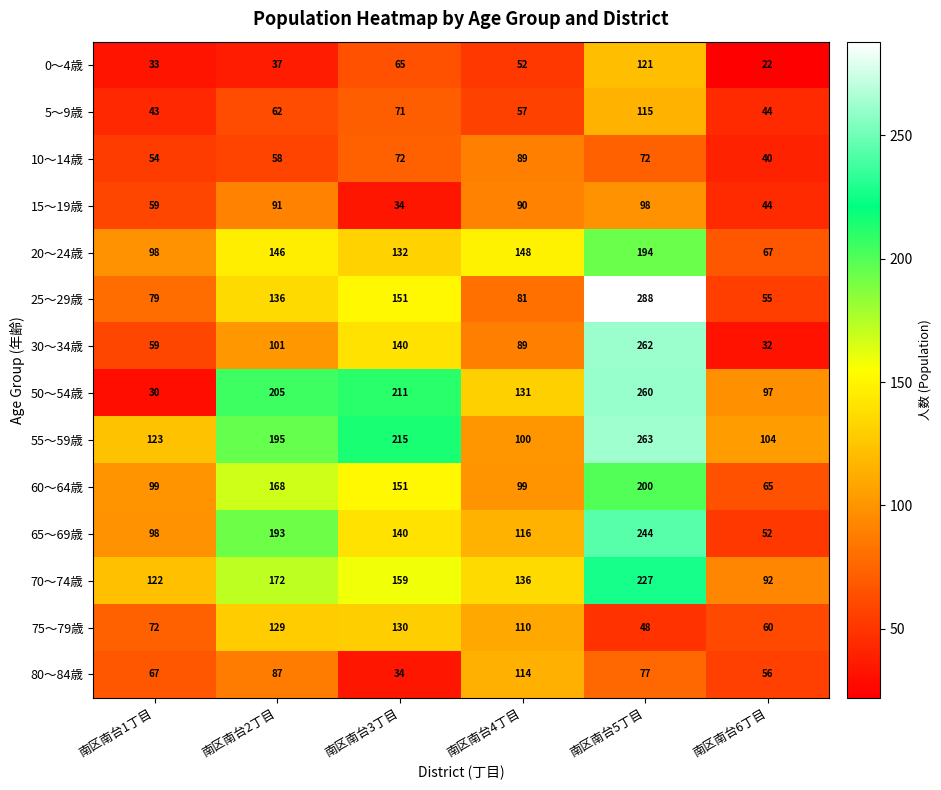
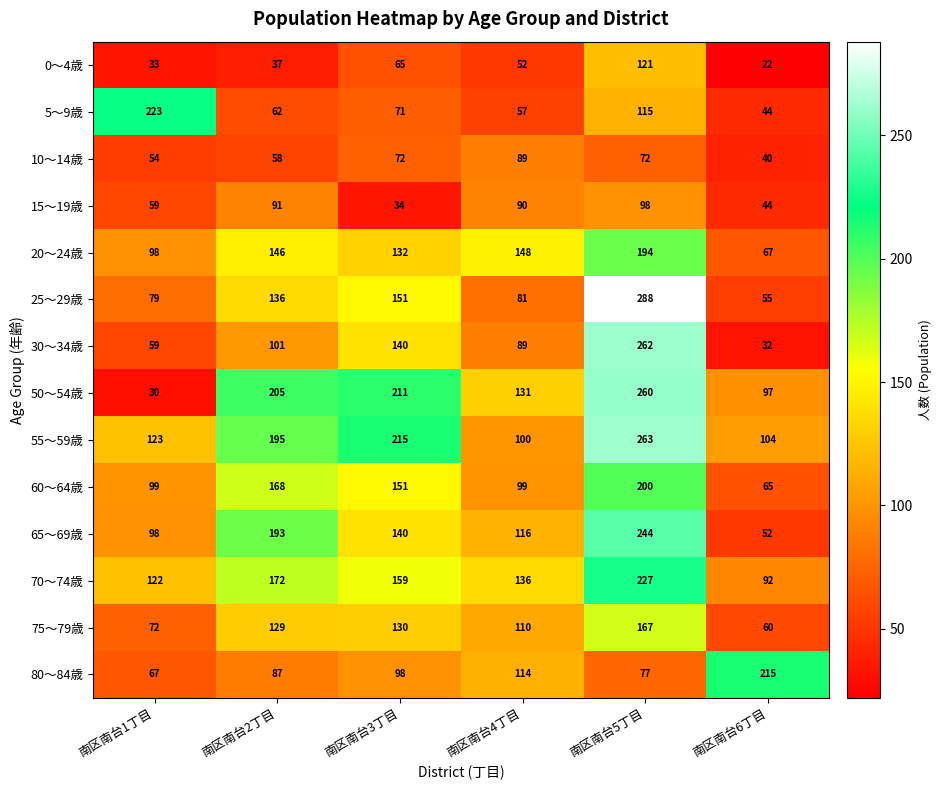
5～9歳, 南区南台1丁目: 43 -> 223
75～79歳, 南区南台5丁目: 48 -> 167
80～84歳, 南区南台3丁目: 34 -> 98
80～84歳, 南区南台6丁目: 56 -> 215
